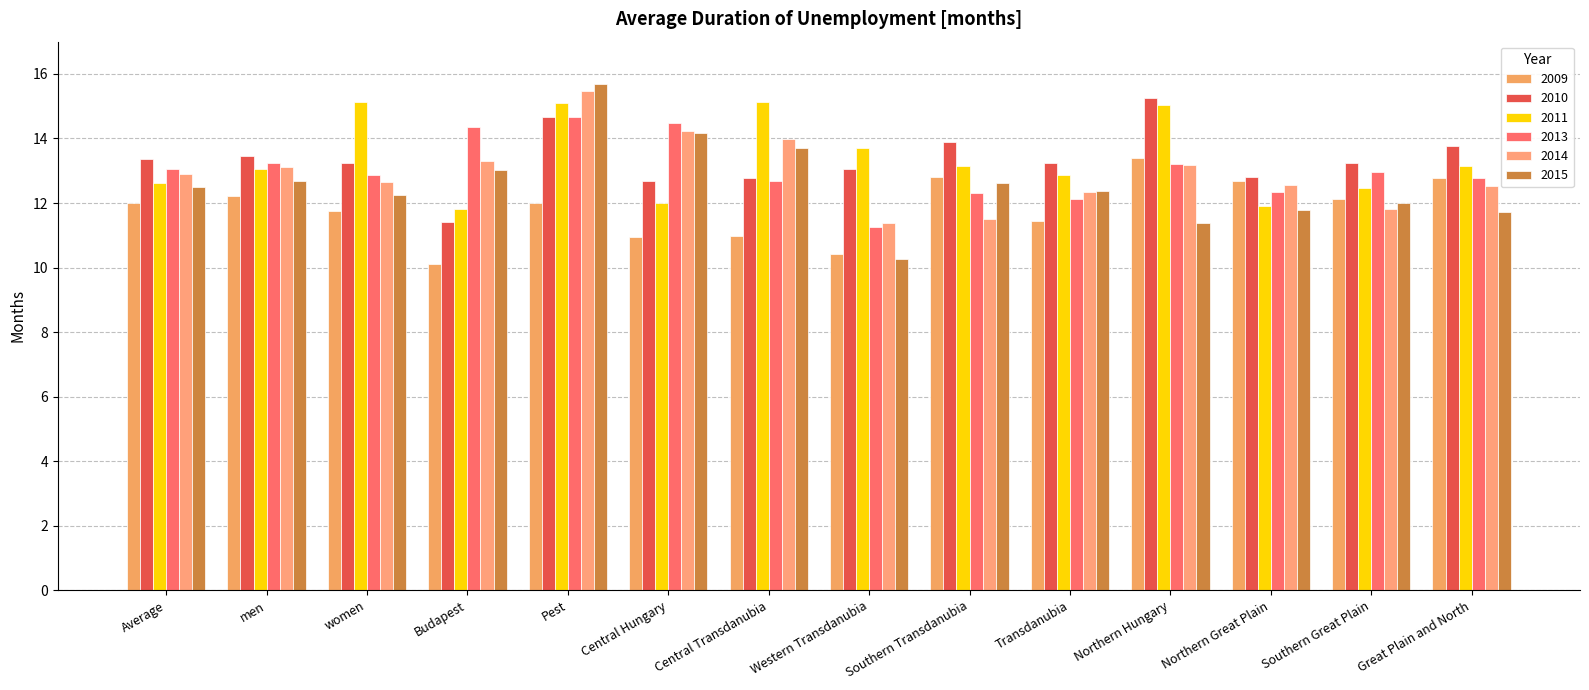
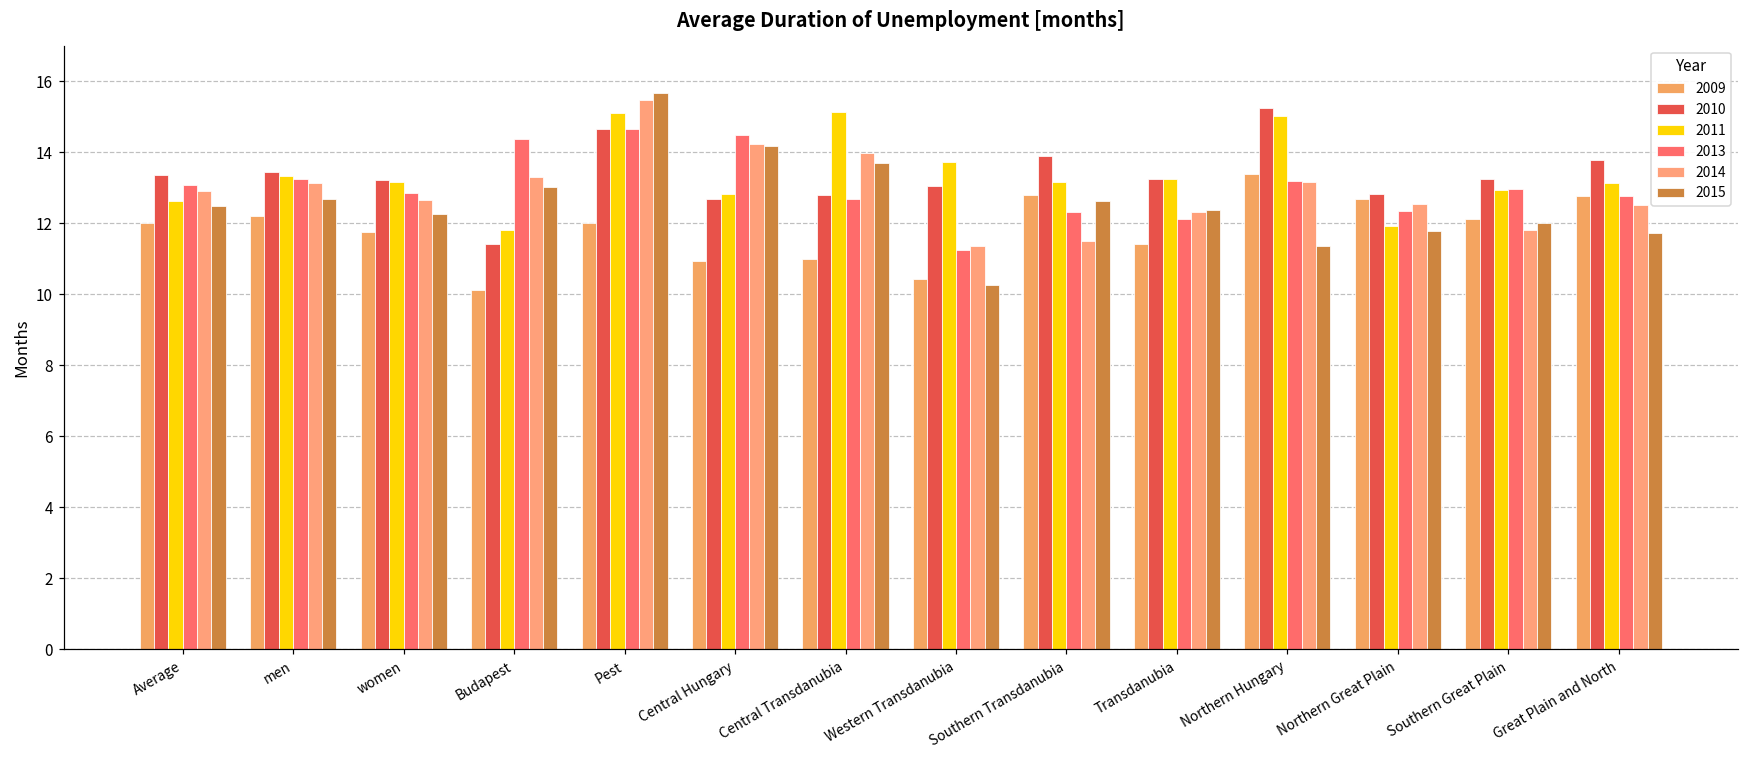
2011, men: 13.0 -> 13.3
2011, women: 15.1 -> 13.2
2011, Central Hungary: 12.0 -> 12.8
2011, Transdanubia: 12.9 -> 13.3
2011, Southern Great Plain: 12.5 -> 13.0
